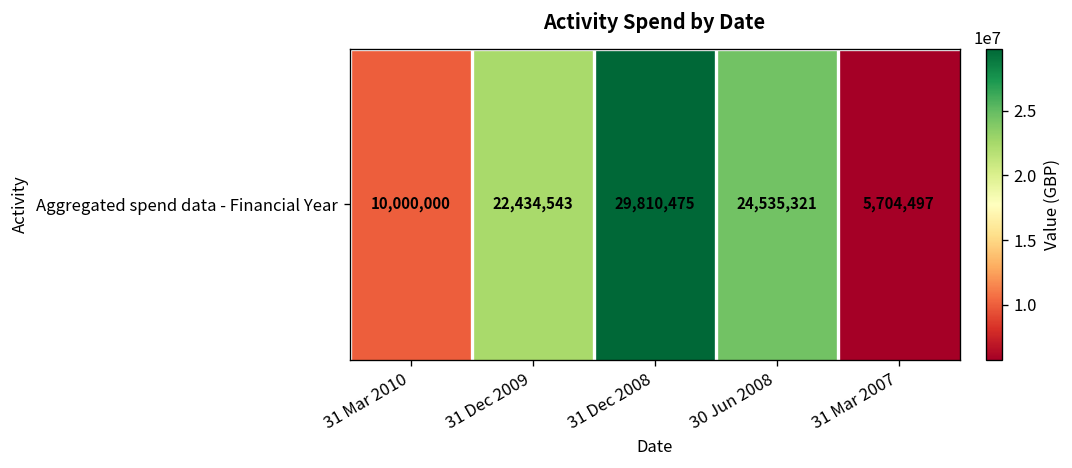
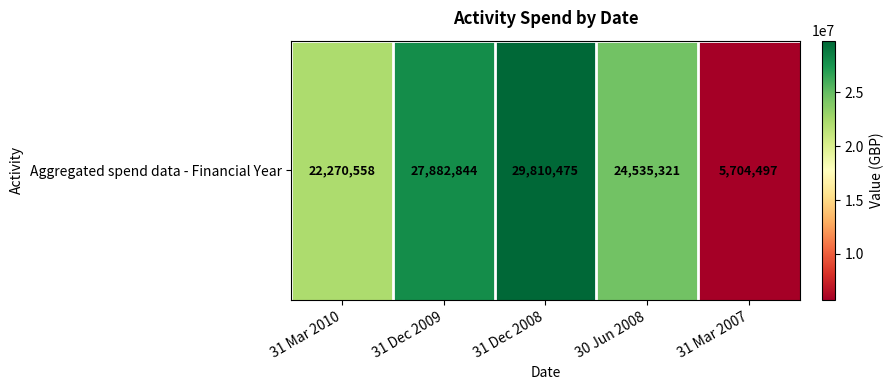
Aggregated spend data - Financial Year, 31 Mar 2010: 10,000,000 -> 22,270,558
Aggregated spend data - Financial Year, 31 Dec 2009: 22,434,543 -> 27,882,844
